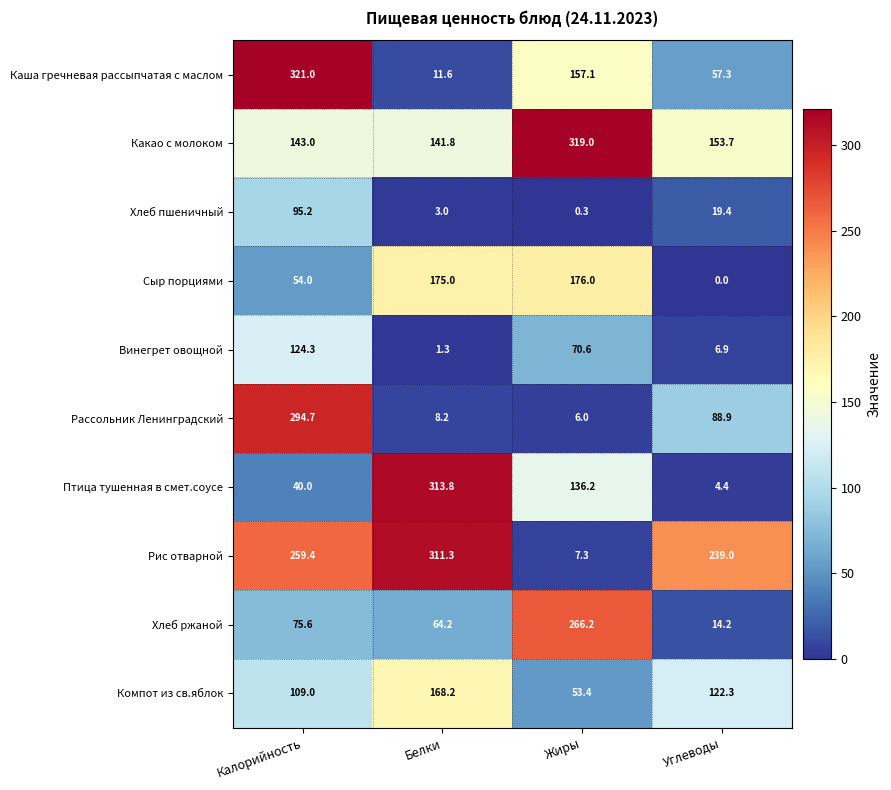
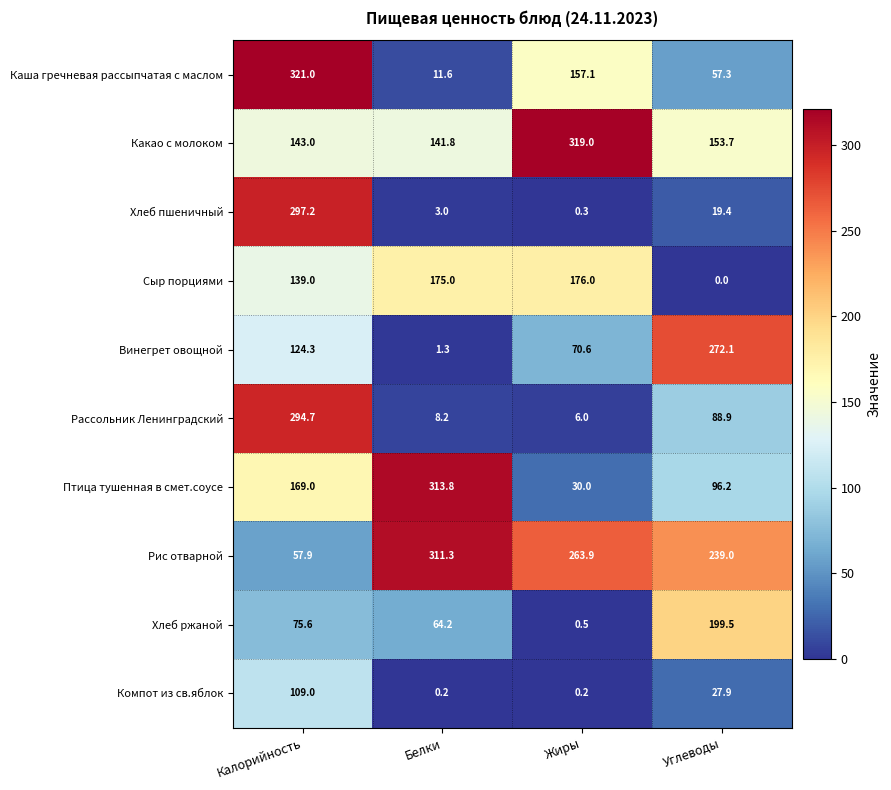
Хлеб пшеничный, Калорийность: 95.2 -> 297.2
Сыр порциями, Калорийность: 54.0 -> 139.0
Винегрет овощной, Углеводы: 6.9 -> 272.1
Птица тушенная в смет.соусе, Калорийность: 40.0 -> 169.0
Птица тушенная в смет.соусе, Жиры: 136.2 -> 30.0
Птица тушенная в смет.соусе, Углеводы: 4.4 -> 96.2
Рис отварной, Калорийность: 259.4 -> 57.9
Рис отварной, Жиры: 7.3 -> 263.9
Хлеб ржаной, Жиры: 266.2 -> 0.5
Хлеб ржаной, Углеводы: 14.2 -> 199.5
Компот из св.яблок, Белки: 168.2 -> 0.2
Компот из св.яблок, Жиры: 53.4 -> 0.2
Компот из св.яблок, Углеводы: 122.3 -> 27.9
